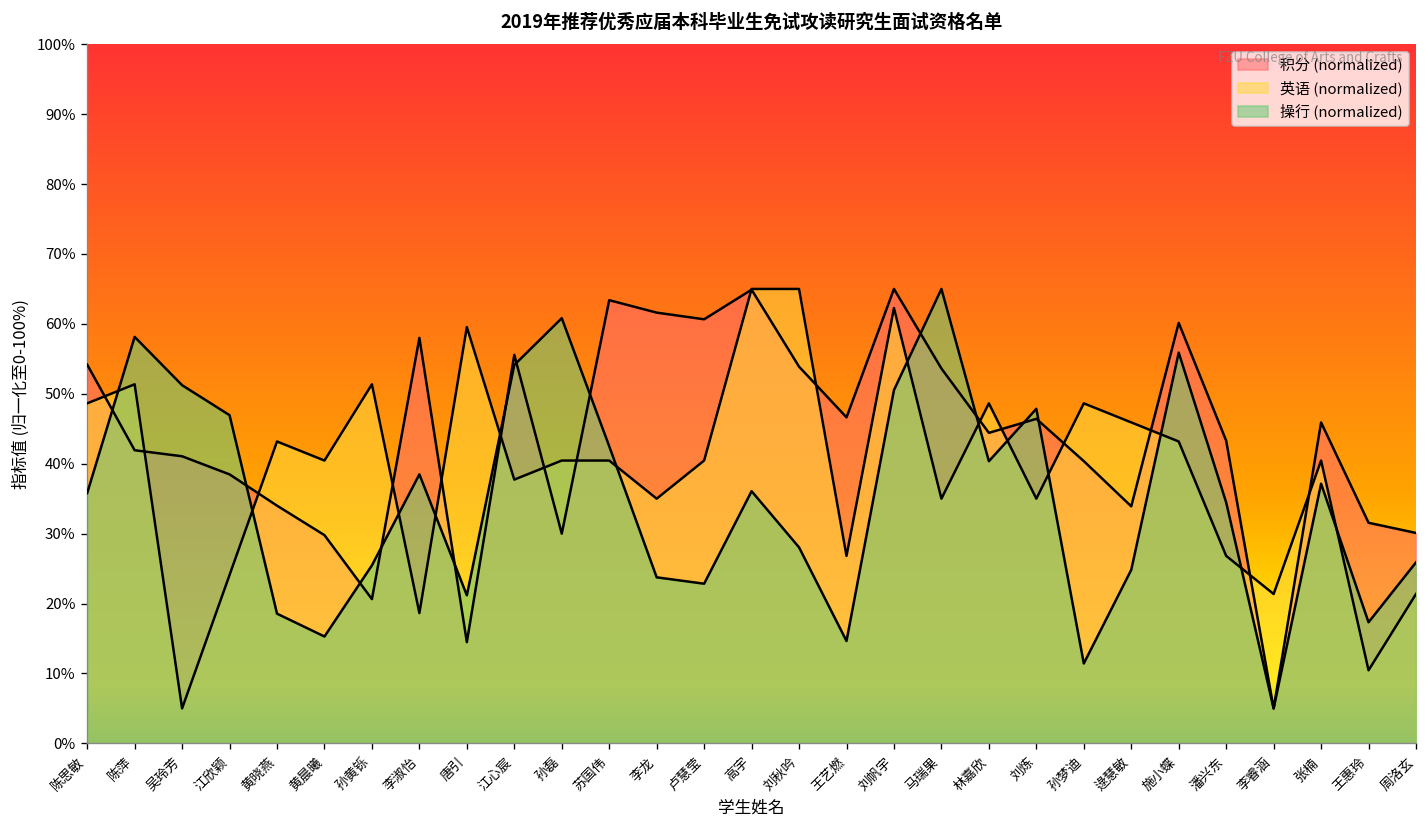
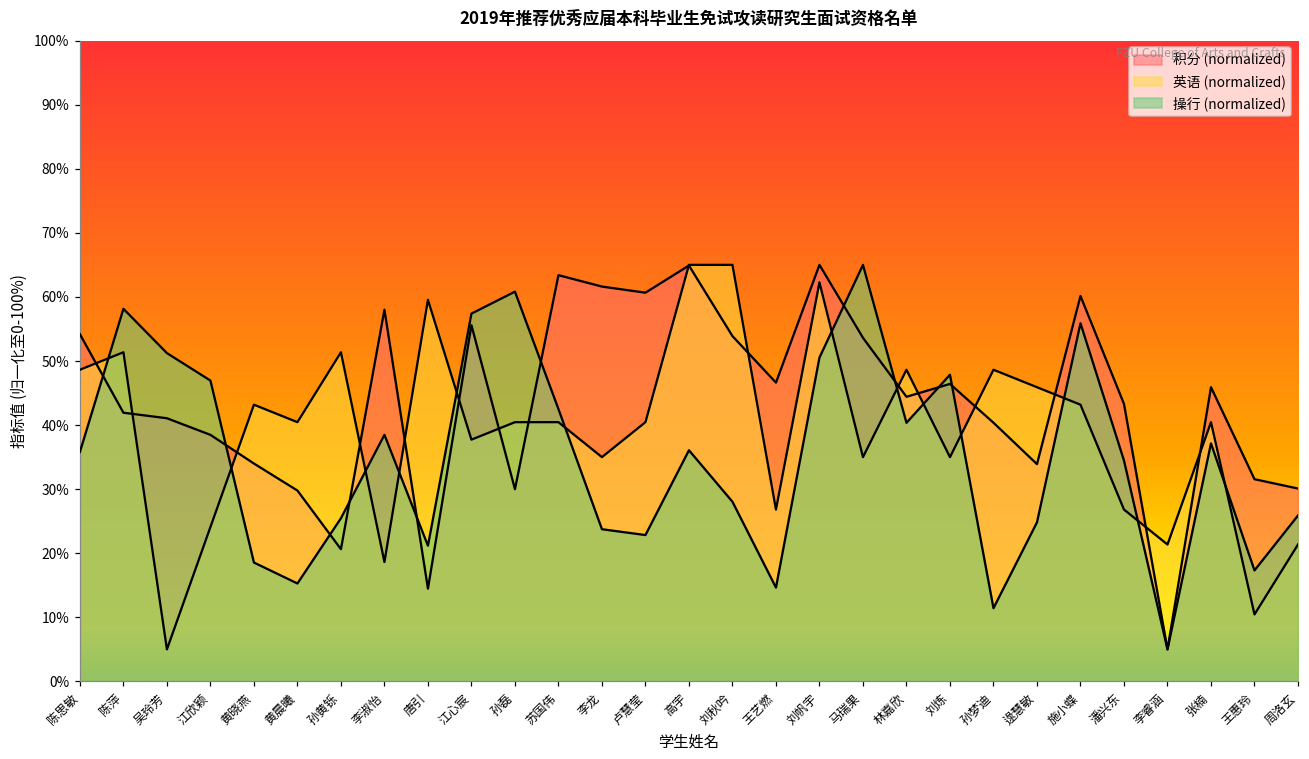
操行 (normalized), 江心宸: 54% -> 57%
